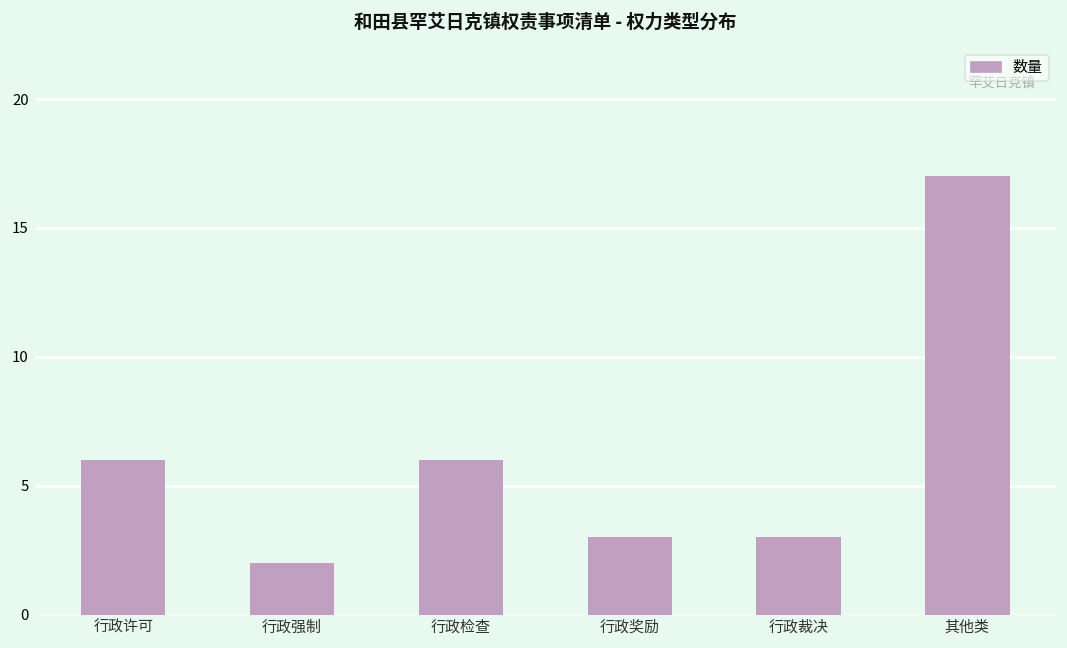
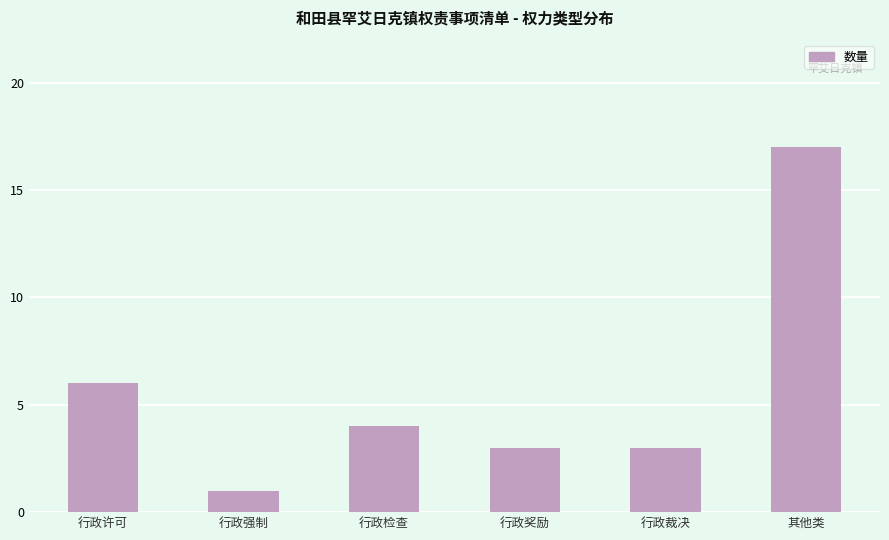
行政强制: 2 -> 1
行政检查: 6 -> 4
